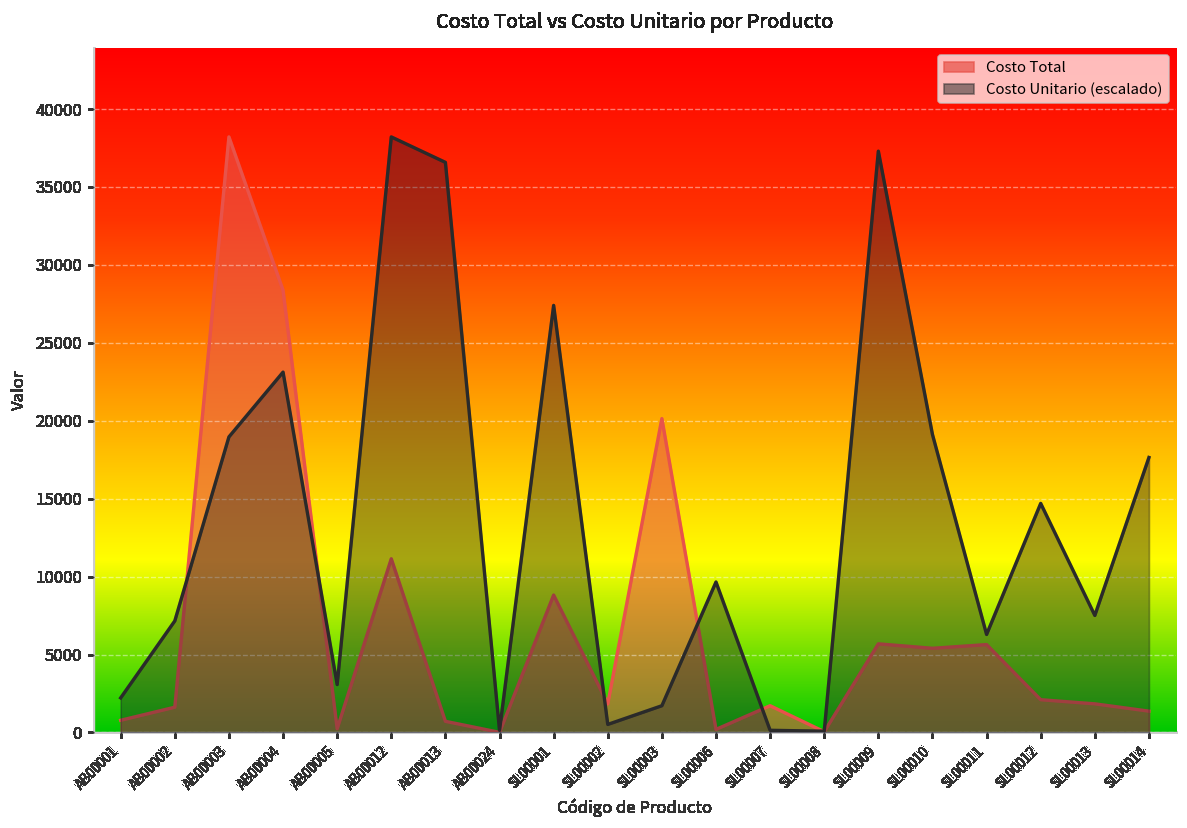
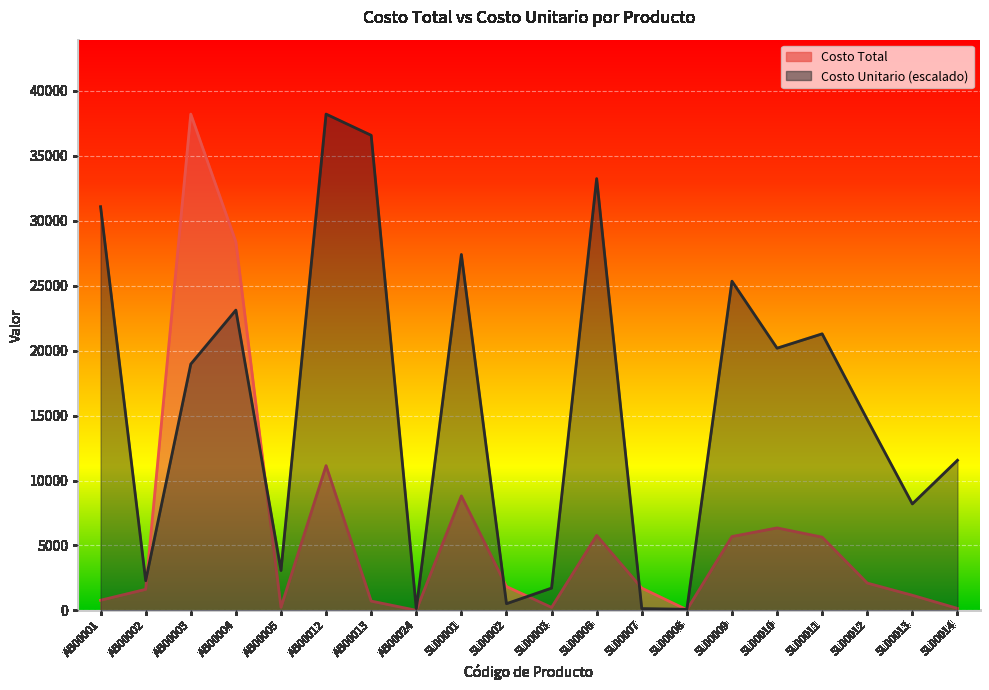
Costo Unitario (escalado), AB00001: 2200 -> 31100
Costo Unitario (escalado), AB00002: 7200 -> 2300
Costo Total, SL00003: 20100 -> 200
Costo Total, SL00006: 200 -> 5800
Costo Unitario (escalado), SL00006: 9700 -> 33200
Costo Unitario (escalado), SL00009: 37300 -> 25300
Costo Total, SL00010: 5400 -> 6300
Costo Unitario (escalado), SL00010: 19100 -> 20200
Costo Unitario (escalado), SL00011: 6300 -> 21300
Costo Total, SL00013: 1800 -> 1200
Costo Unitario (escalado), SL00013: 7500 -> 8200
Costo Total, SL00014: 1400 -> 200
Costo Unitario (escalado), SL00014: 17600 -> 11600
